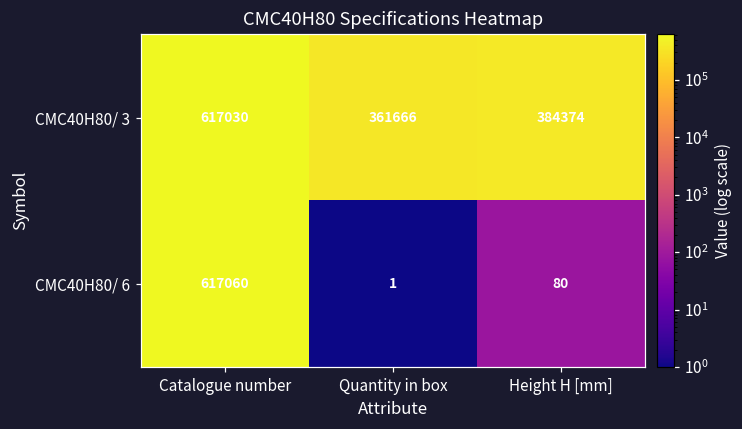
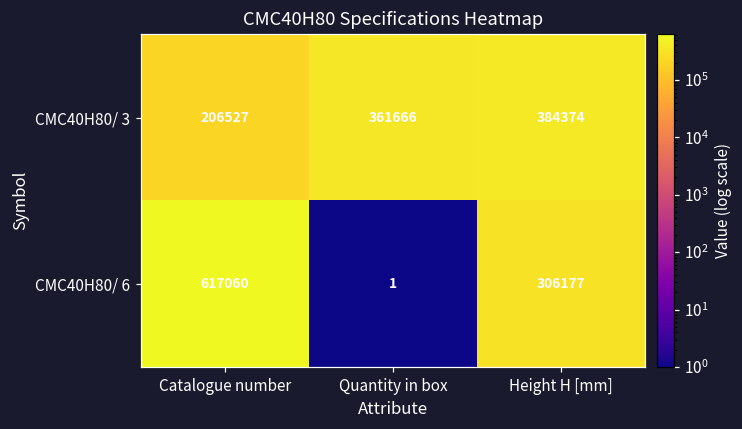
CMC40H80/ 3, Catalogue number: 617030 -> 206527
CMC40H80/ 6, Height H [mm]: 80 -> 306177
